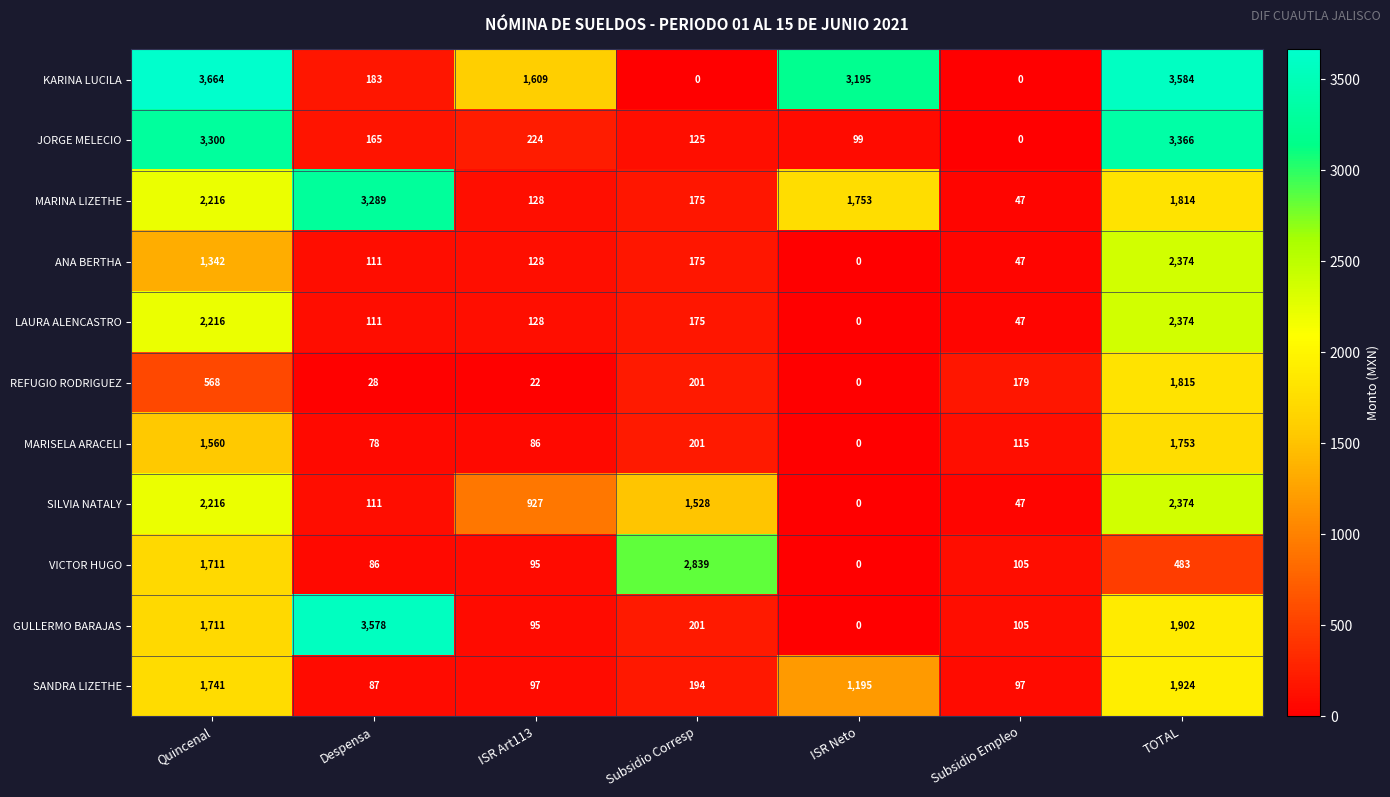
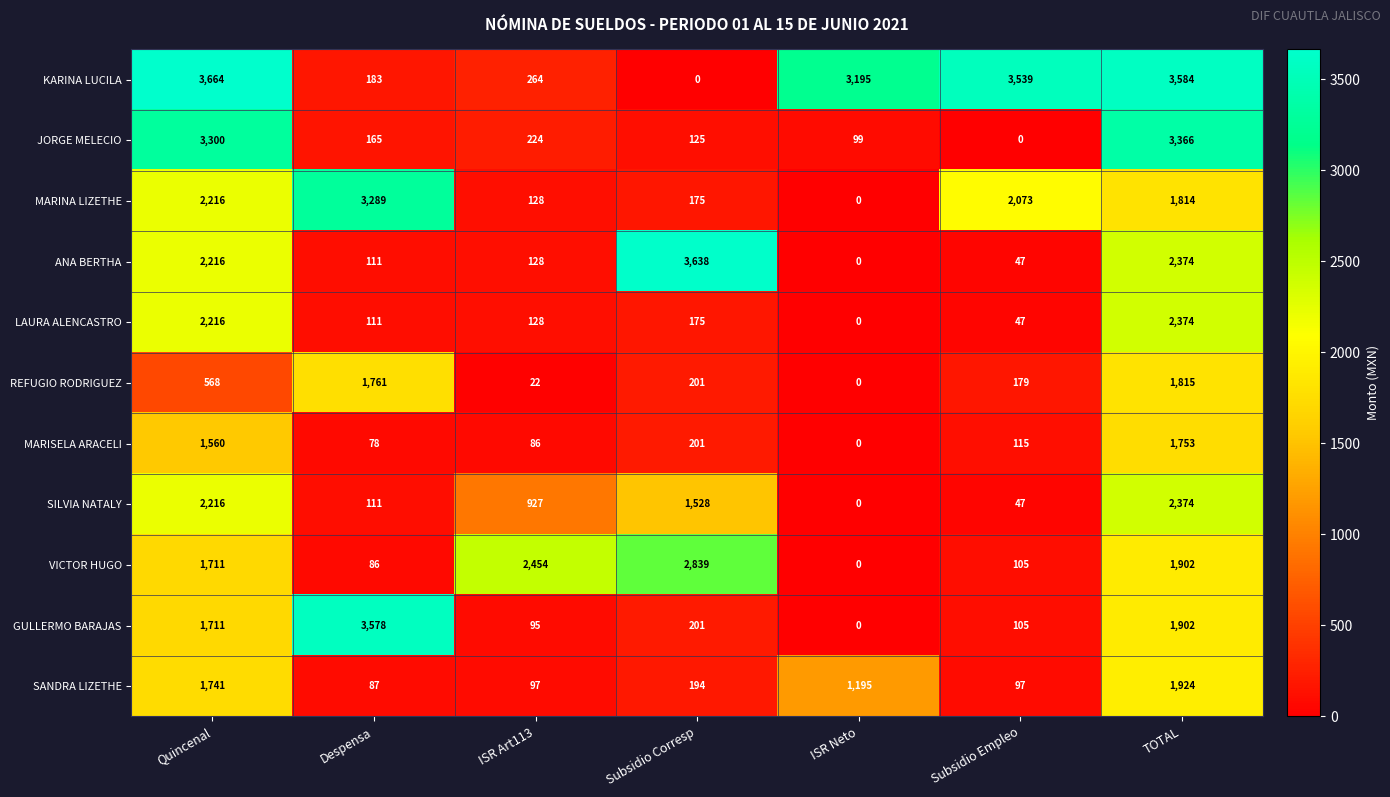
KARINA LUCILA, ISR Art113: 1,609 -> 264
KARINA LUCILA, Subsidio Empleo: 0 -> 3,539
MARINA LIZETHE, ISR Neto: 1,753 -> 0
MARINA LIZETHE, Subsidio Empleo: 47 -> 2,073
ANA BERTHA, Quincenal: 1,342 -> 2,216
ANA BERTHA, Subsidio Corresp: 175 -> 3,638
REFUGIO RODRIGUEZ, Despensa: 28 -> 1,761
VICTOR HUGO, ISR Art113: 95 -> 2,454
VICTOR HUGO, TOTAL: 483 -> 1,902
